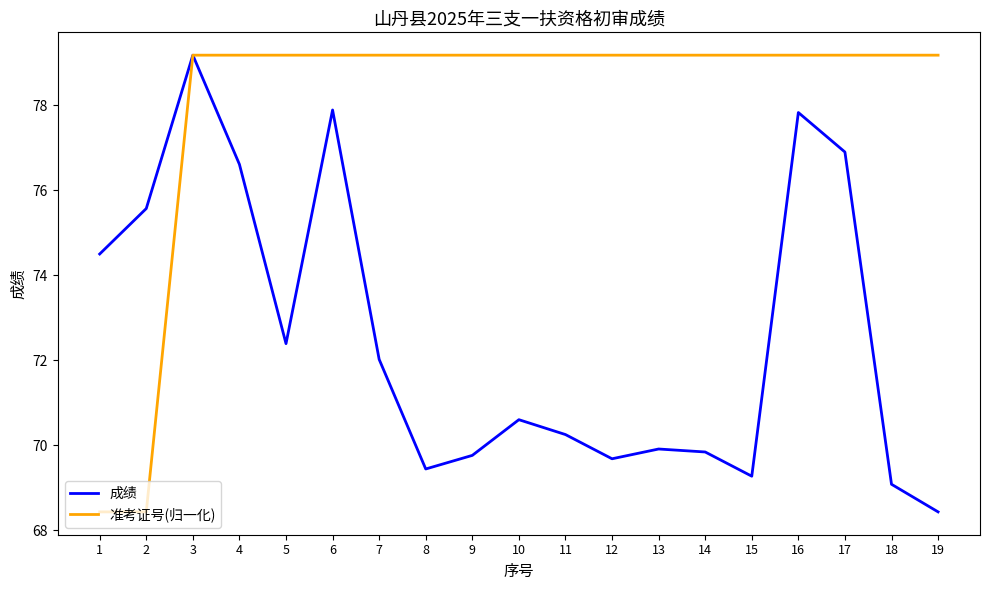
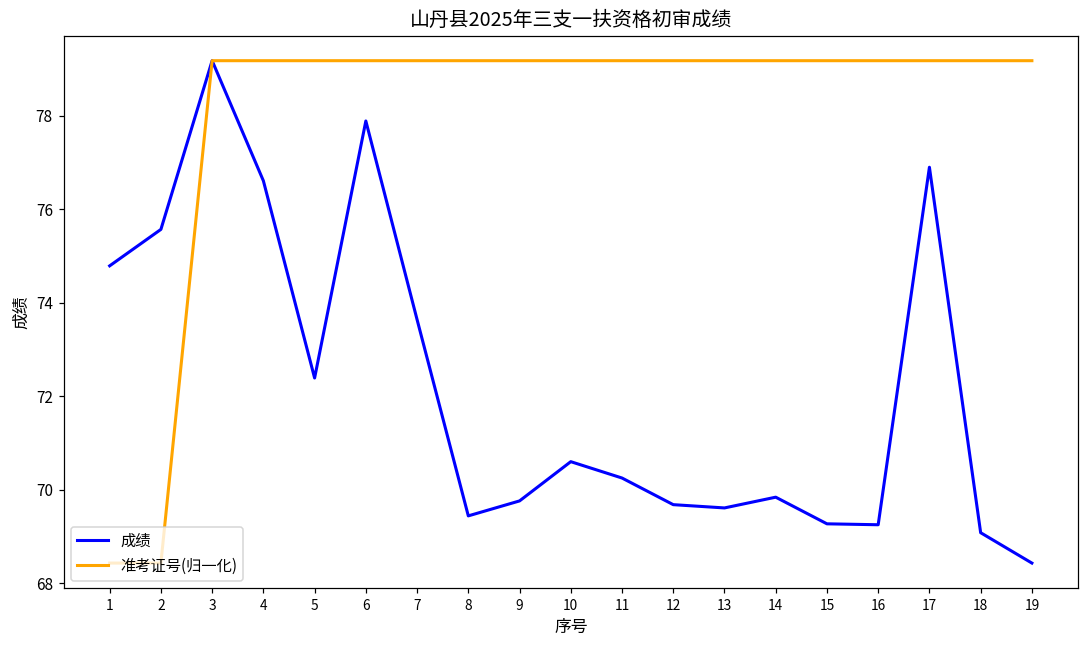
成绩, 1: 74.5 -> 74.8
成绩, 7: 72.0 -> 73.6
成绩, 13: 69.9 -> 69.6
成绩, 16: 77.8 -> 69.3
